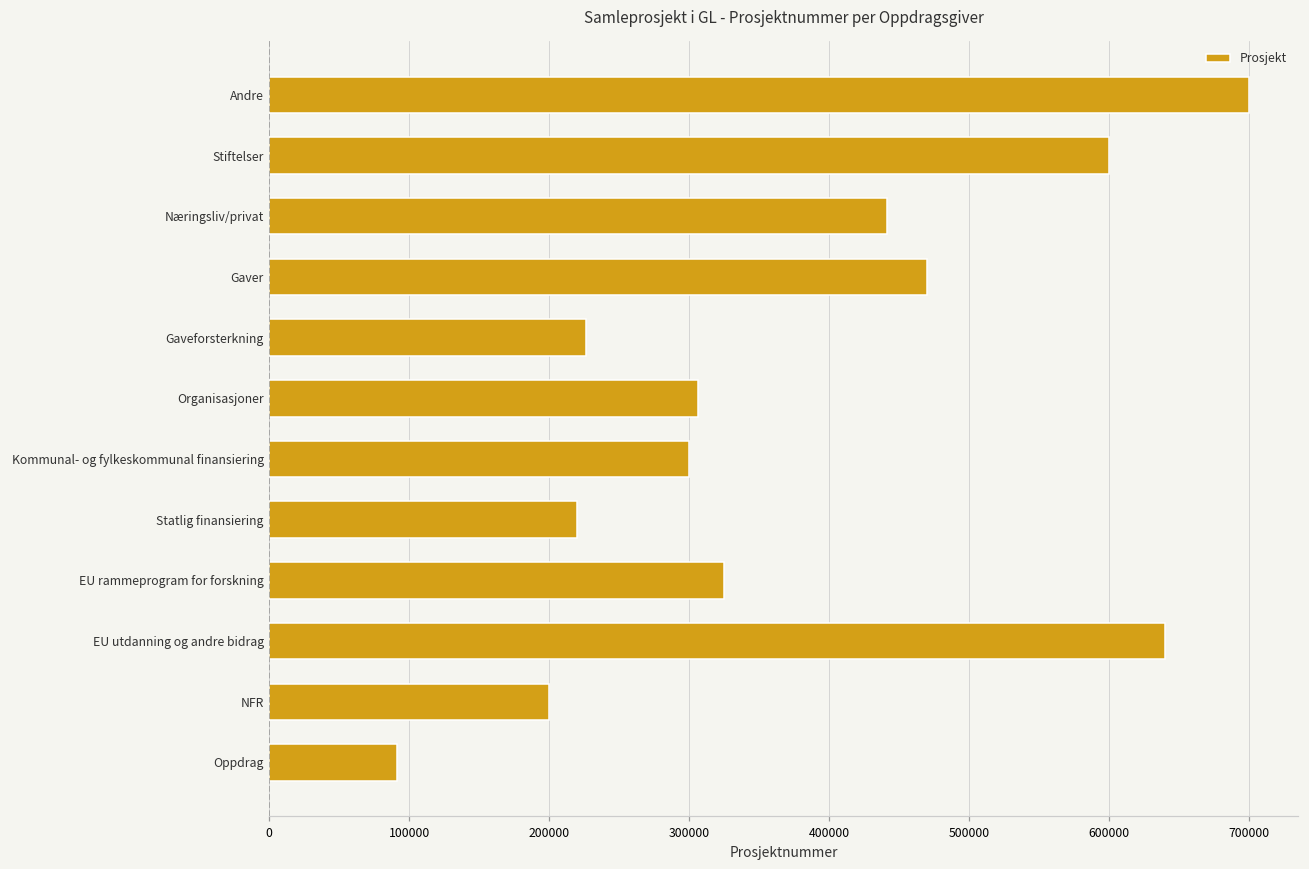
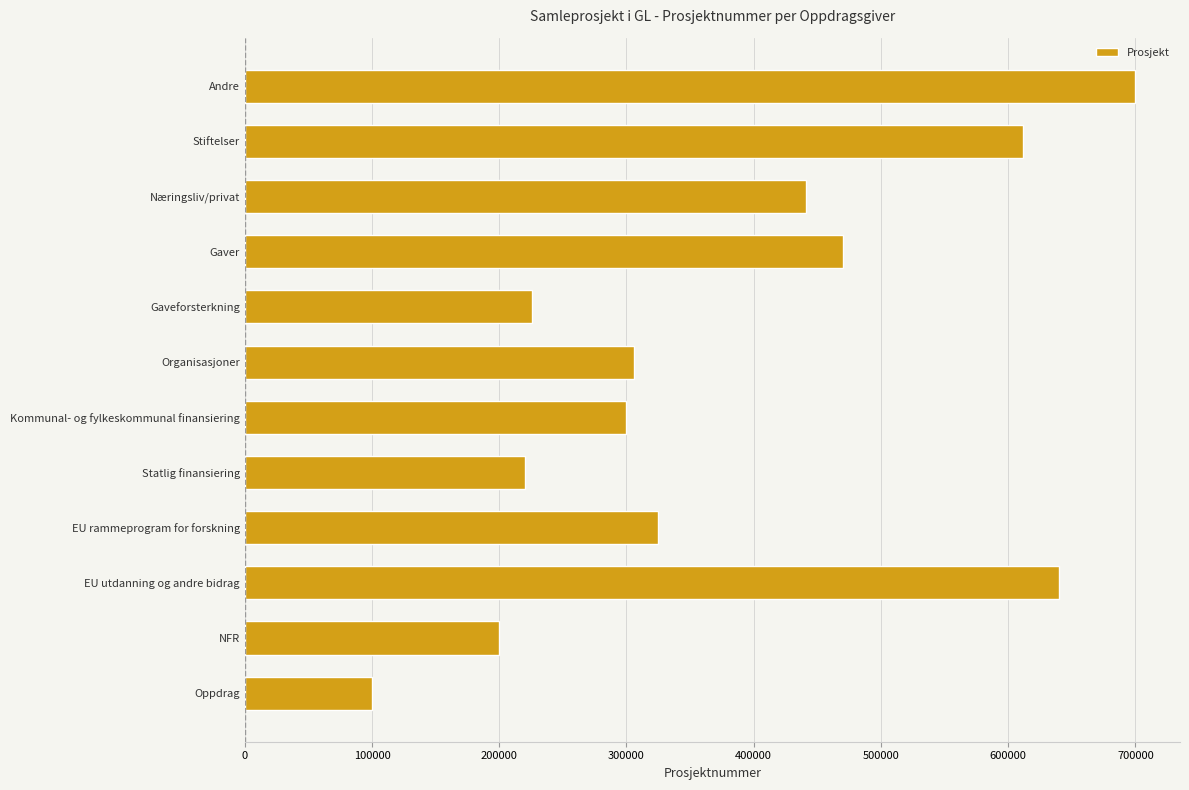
Stiftelser: 600000 -> 612000
Oppdrag: 91000 -> 100000
